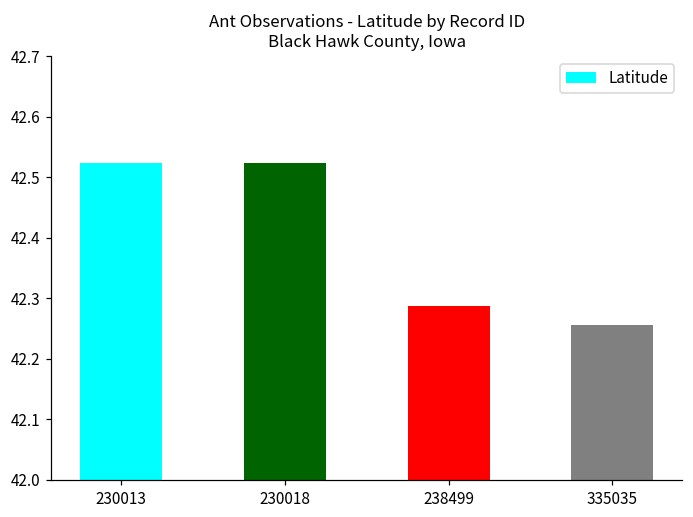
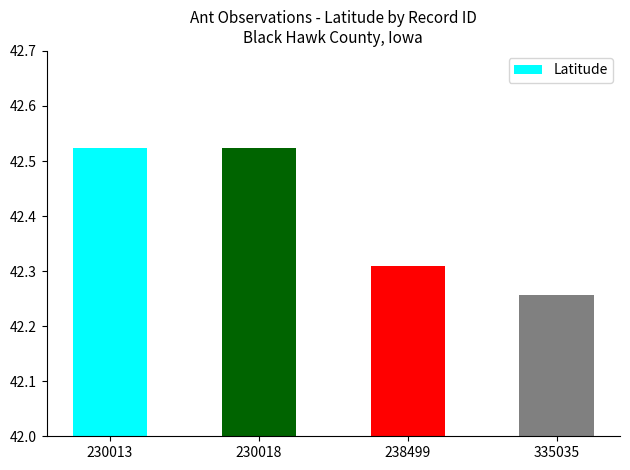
238499: 42.29 -> 42.31
